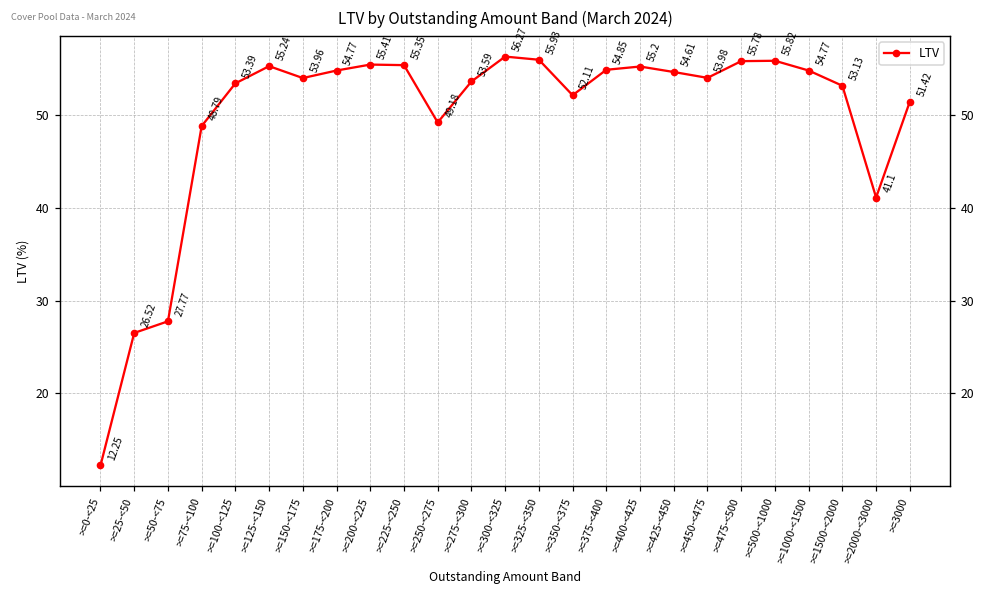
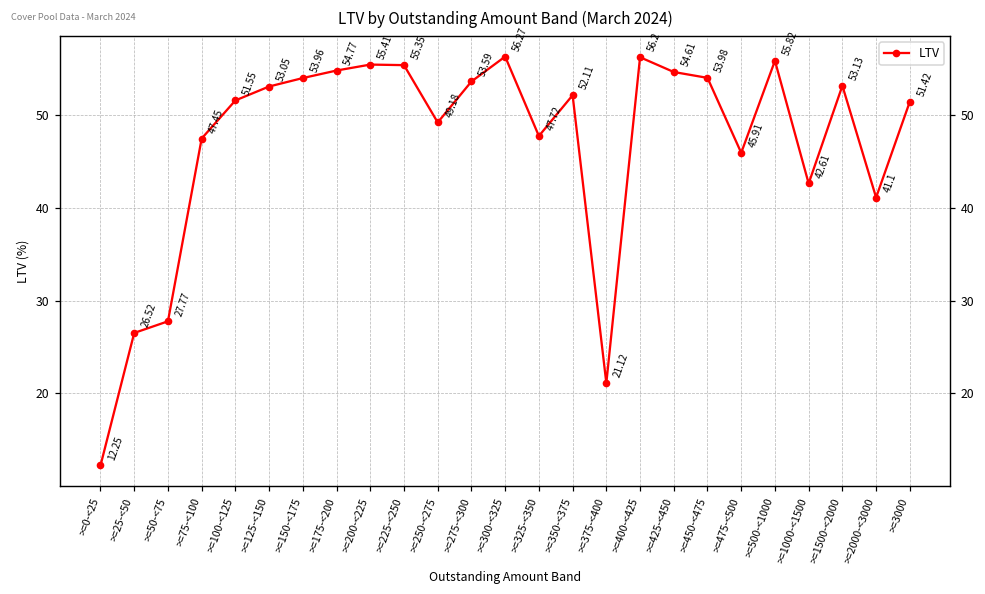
>=75-<100: 48.79 -> 47.45
>=100-<125: 53.39 -> 51.55
>=125-<150: 55.24 -> 53.05
>=325-<350: 55.93 -> 47.72
>=375-<400: 54.85 -> 21.12
>=400-<425: 55.2 -> 56.2
>=475-<500: 55.78 -> 45.91
>=1000-<1500: 54.77 -> 42.61
